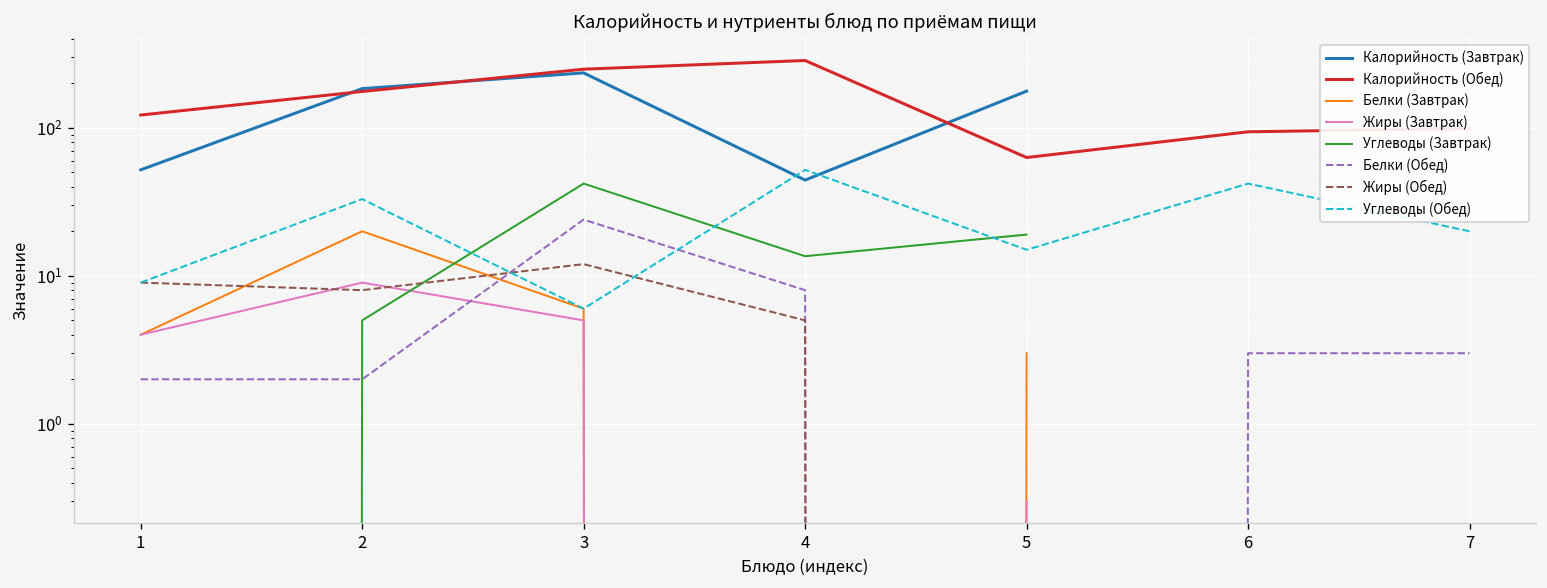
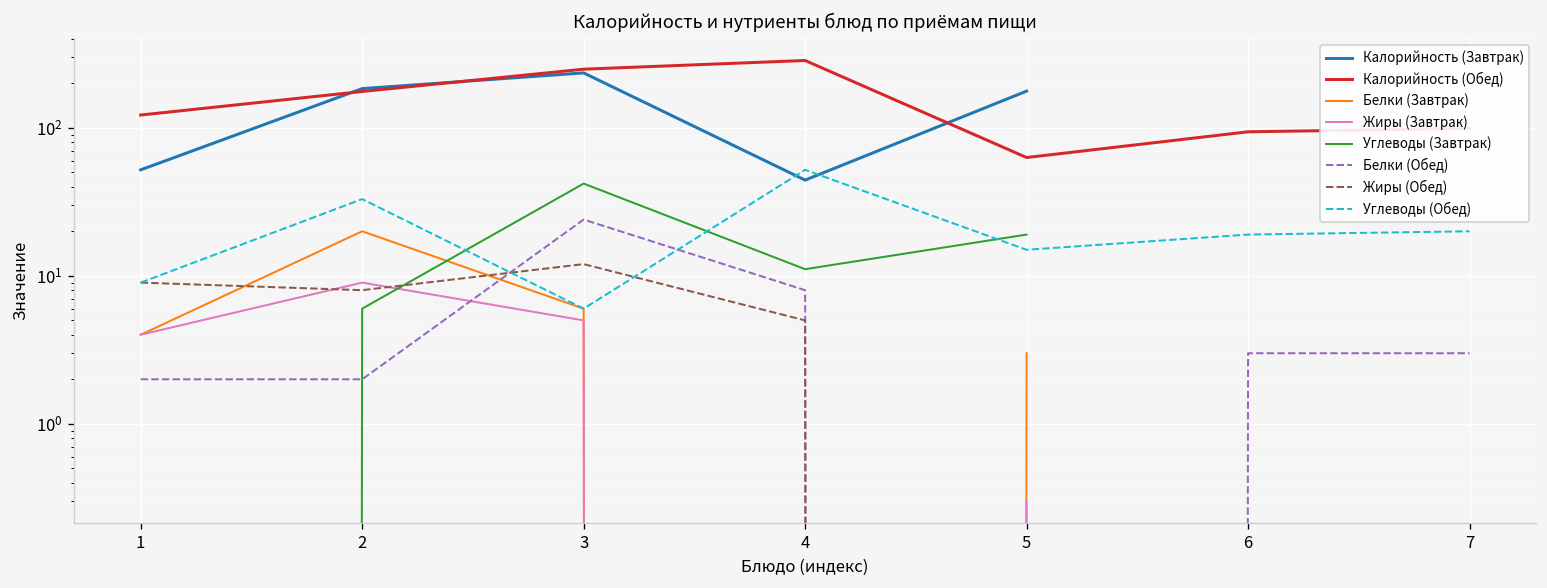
Углеводы (Завтрак), 2: 5 -> 6
Углеводы (Завтрак), 4: 14 -> 11
Углеводы (Обед), 6: 42 -> 19
